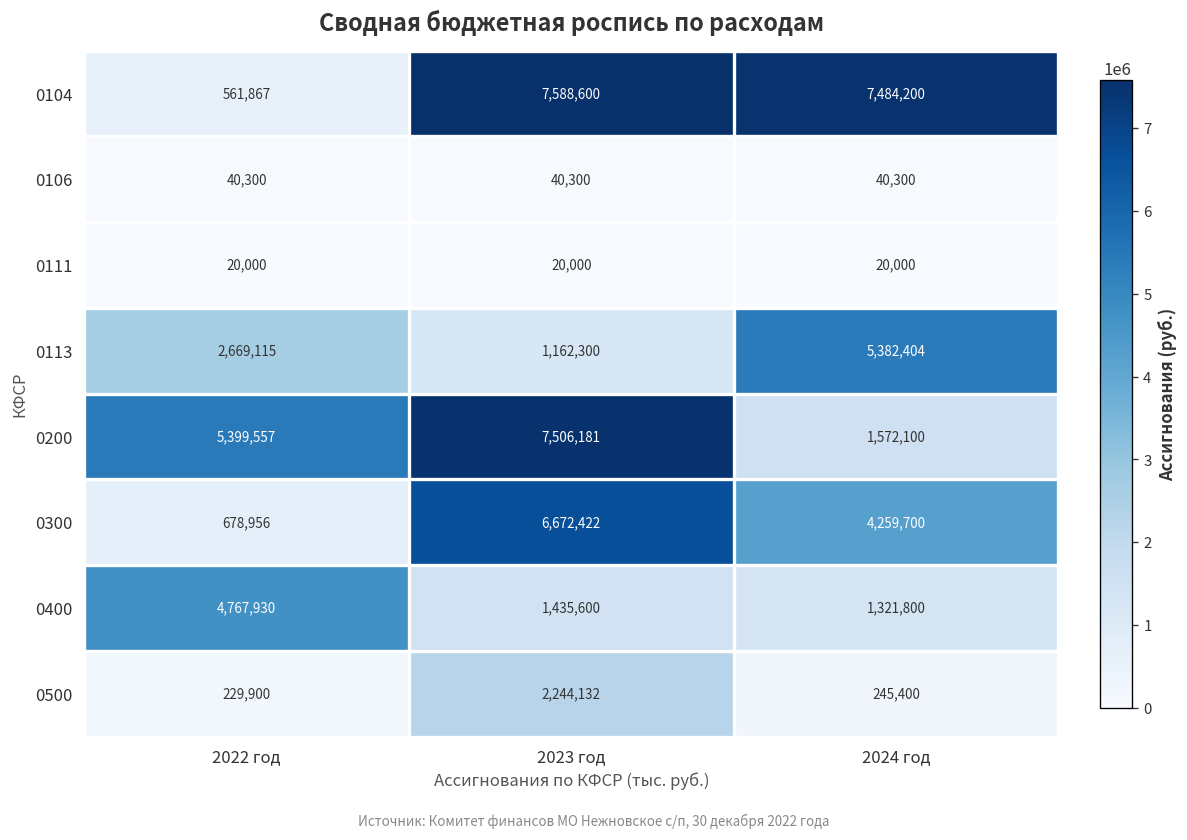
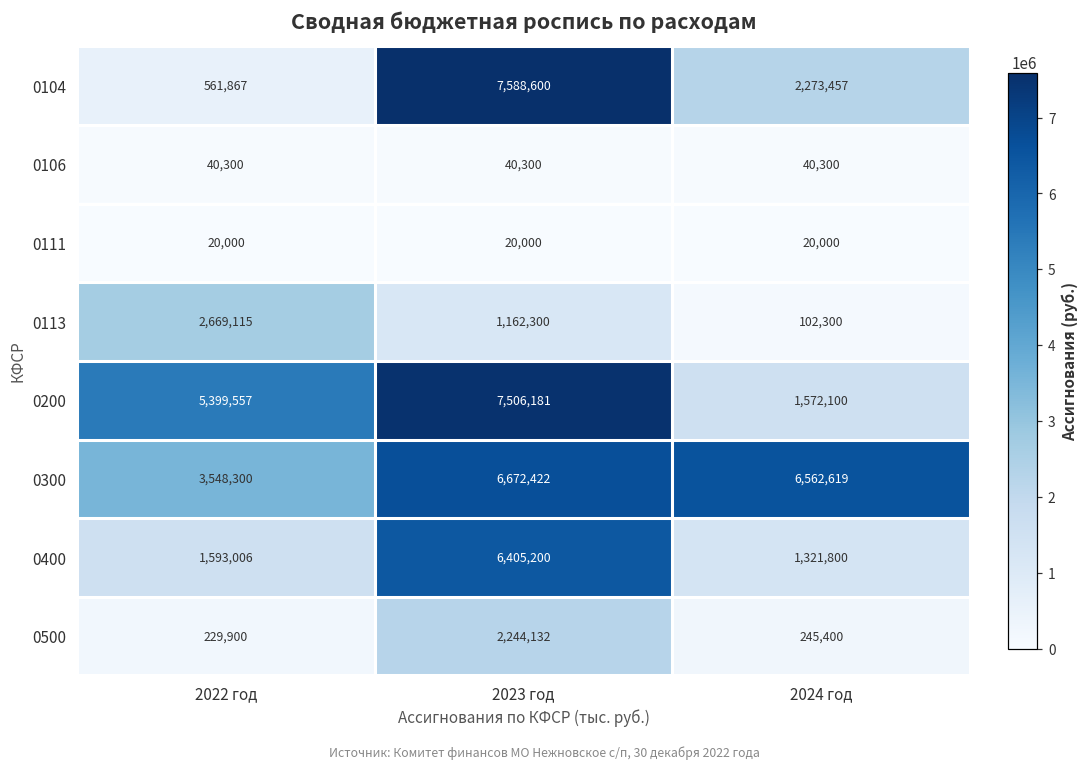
0104, 2024 год: 7,484,200 -> 2,273,457
0113, 2024 год: 5,382,404 -> 102,300
0300, 2022 год: 678,956 -> 3,548,300
0300, 2024 год: 4,259,700 -> 6,562,619
0400, 2022 год: 4,767,930 -> 1,593,006
0400, 2023 год: 1,435,600 -> 6,405,200
